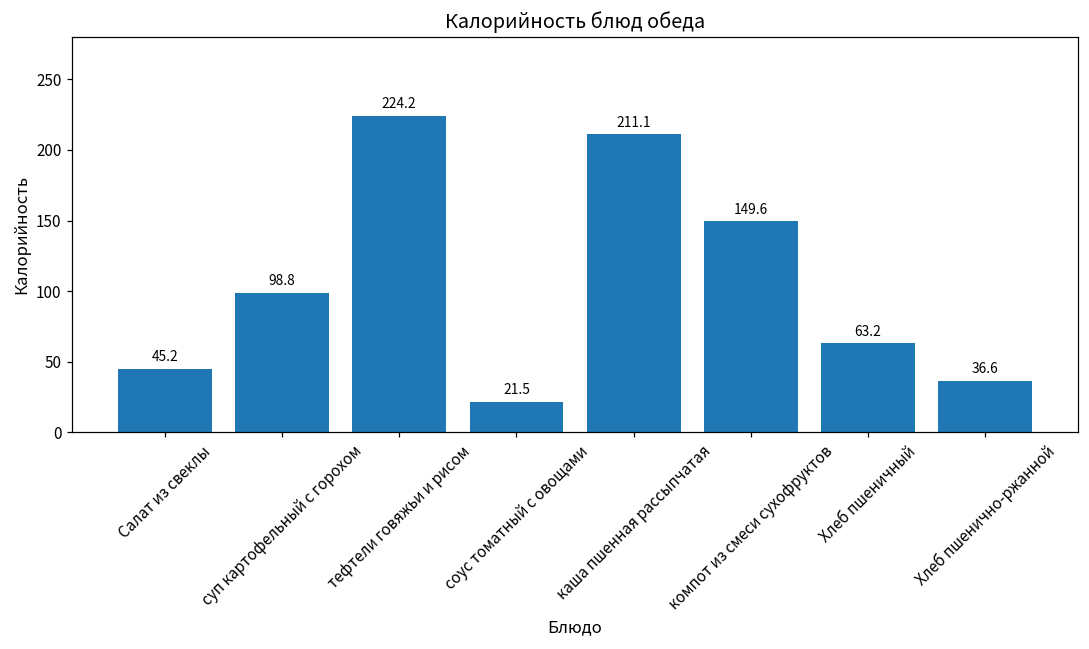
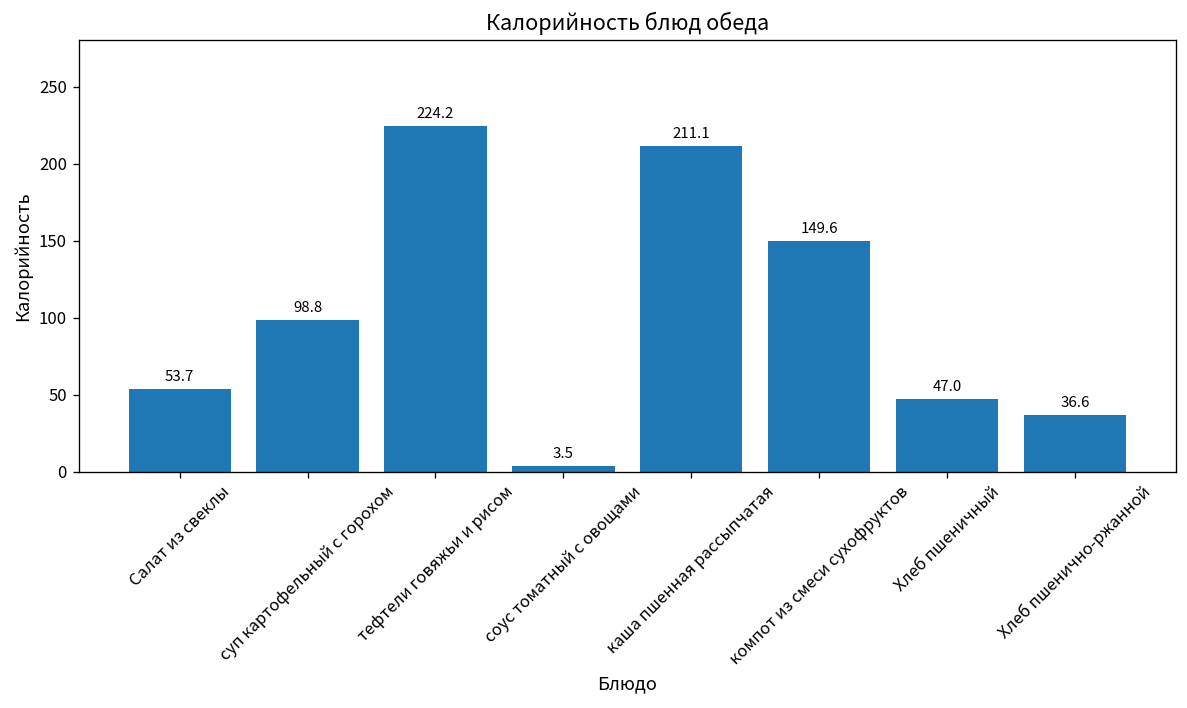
Салат из свеклы: 45.2 -> 53.7
соус томатный с овощами: 21.5 -> 3.5
Хлеб пшеничный: 63.2 -> 47.0
